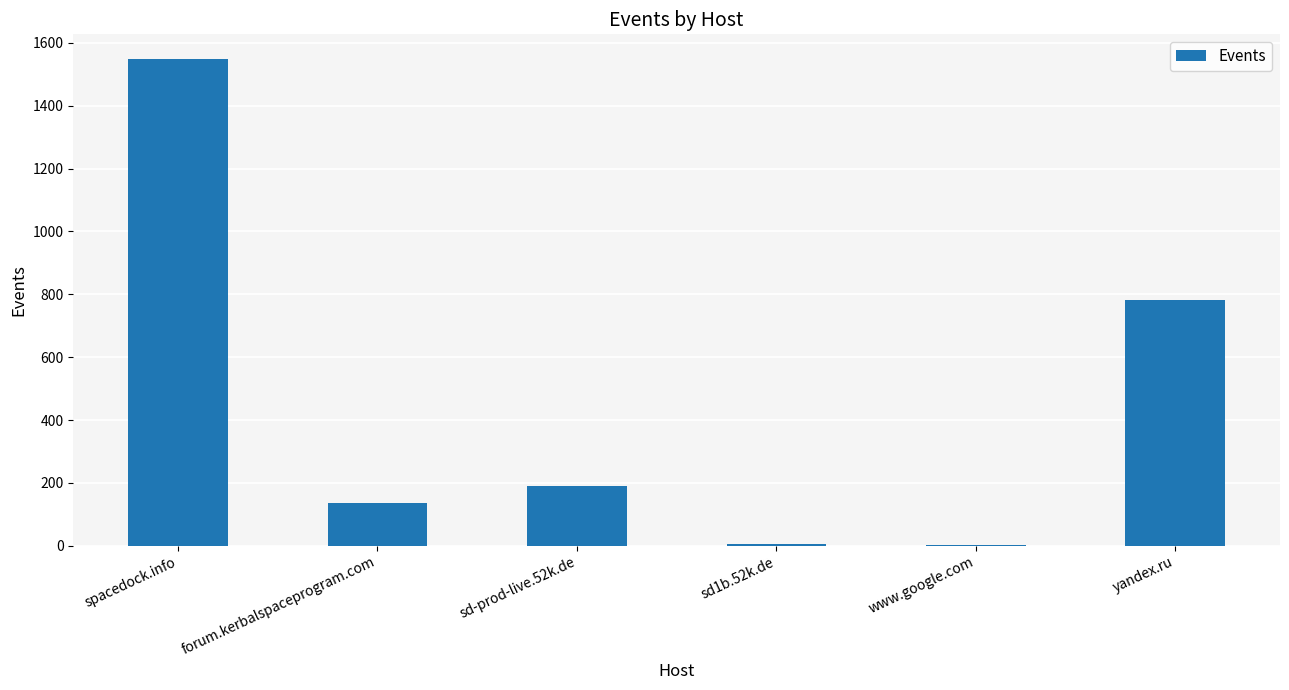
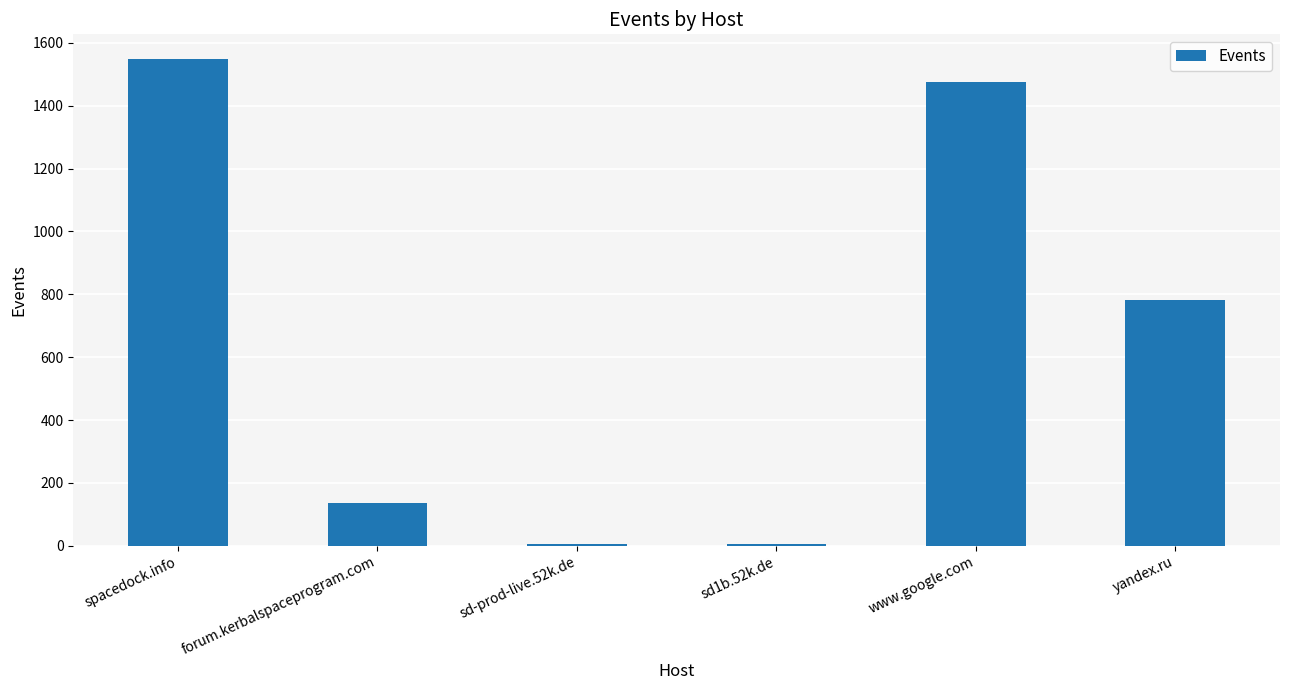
sd-prod-live.52k.de: 190 -> 10
www.google.com: 0 -> 1480
